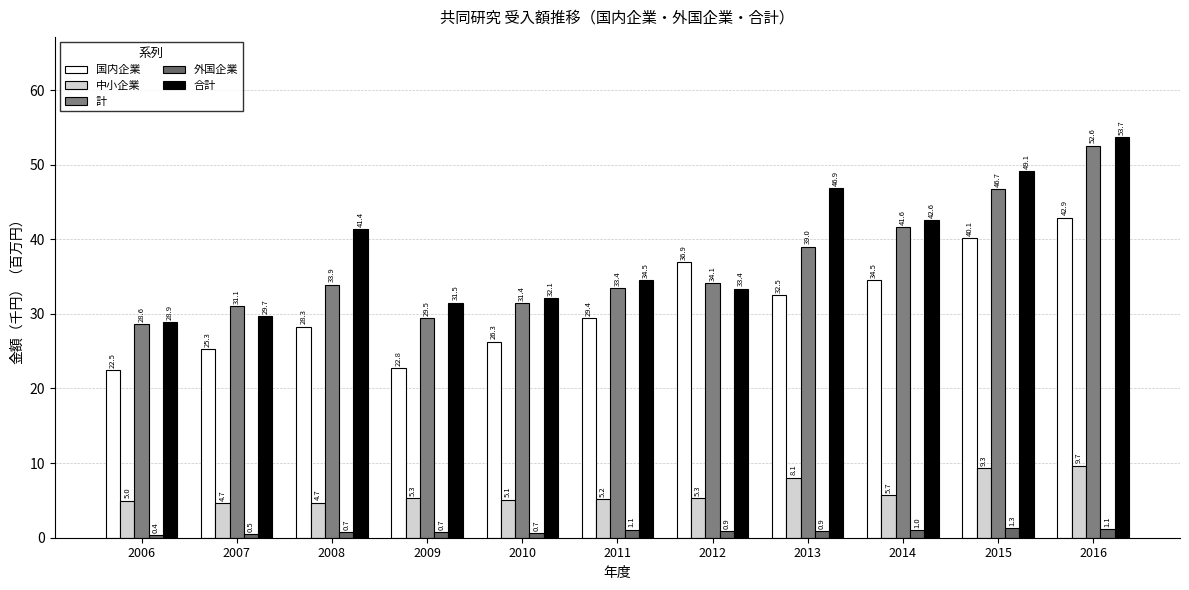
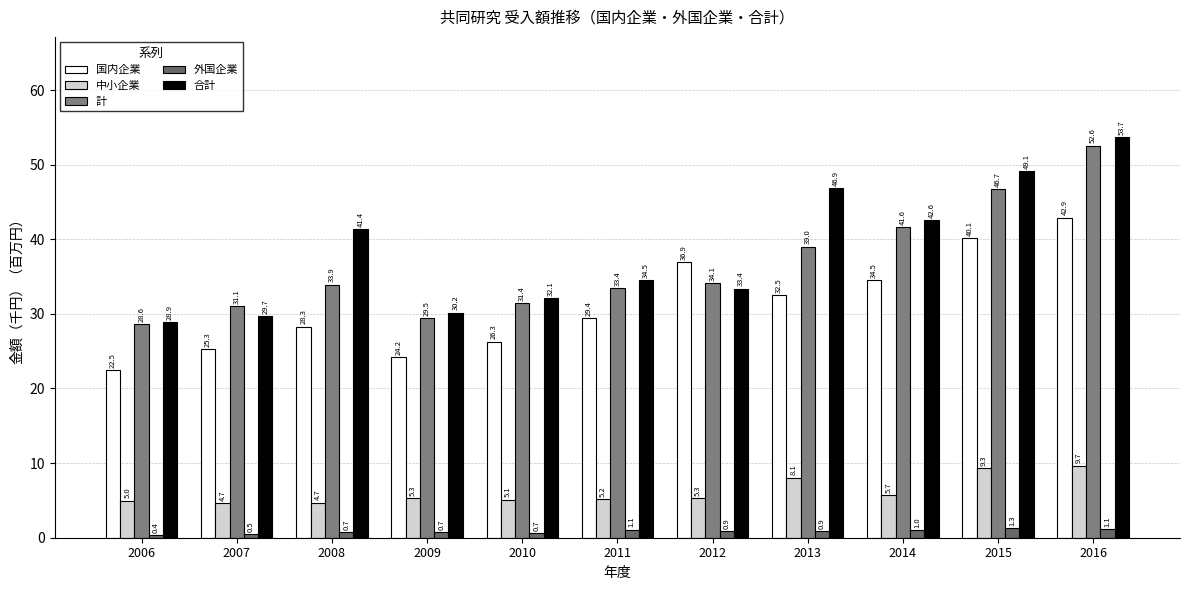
国内企業, 2009: 22.8 -> 24.2
合計, 2009: 31.5 -> 30.2
